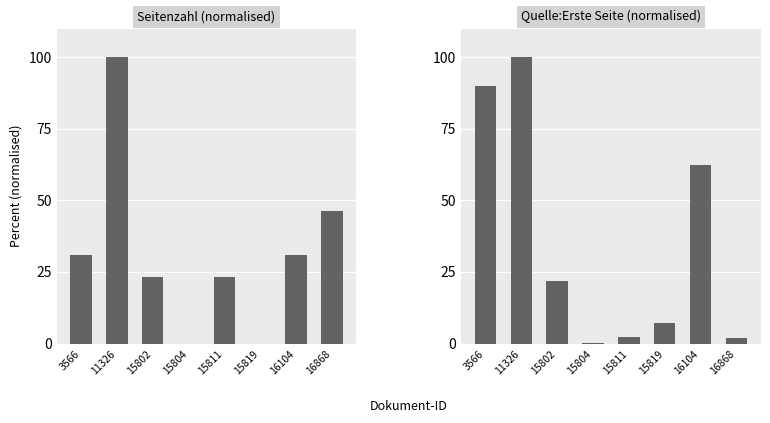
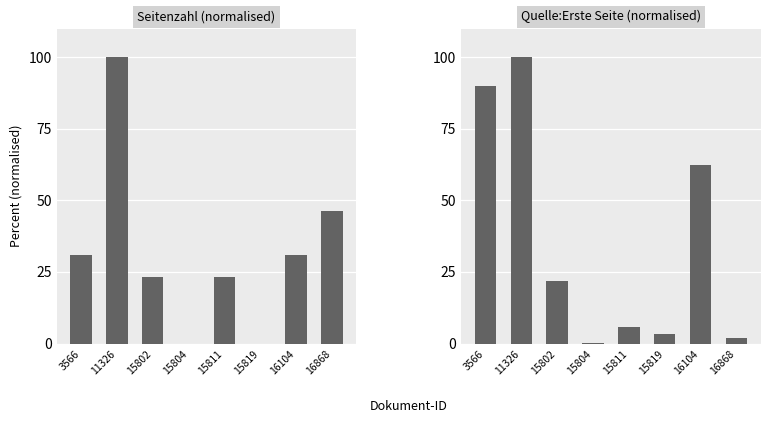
Quelle:Erste Seite (normalised), 15811: 2 -> 6
Quelle:Erste Seite (normalised), 15819: 7 -> 3
